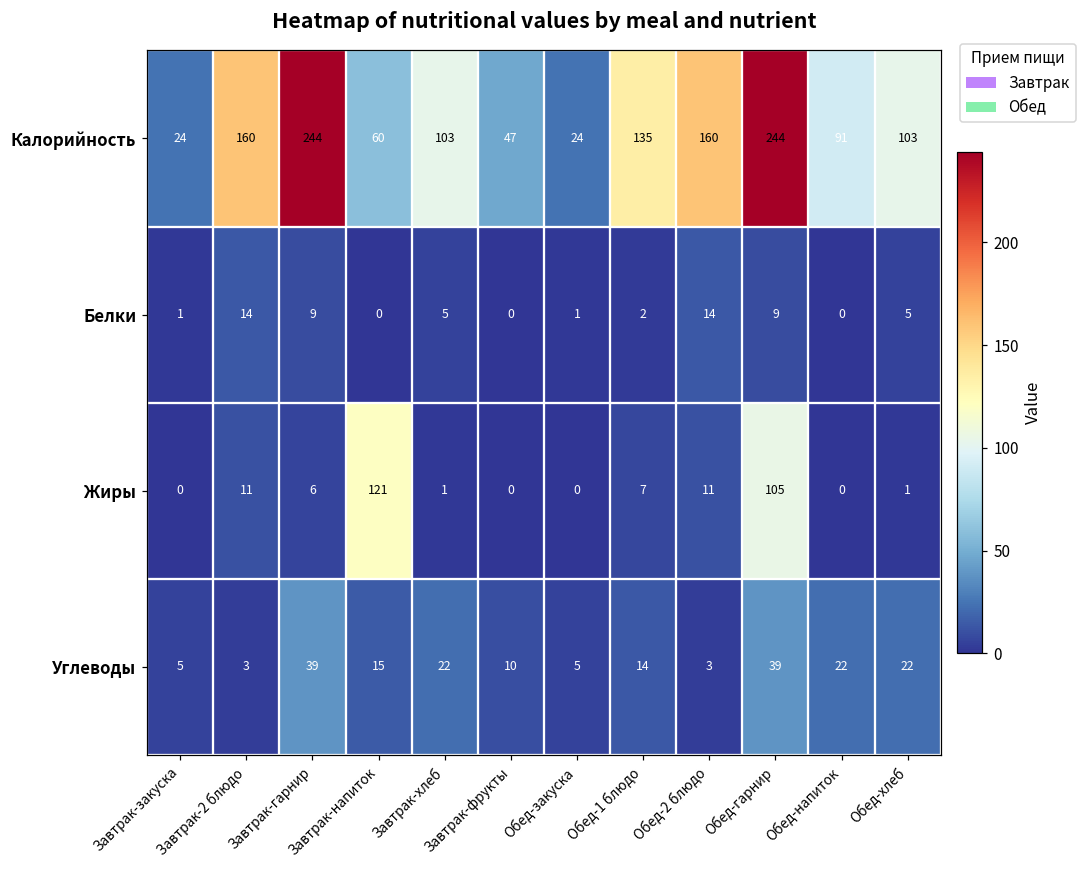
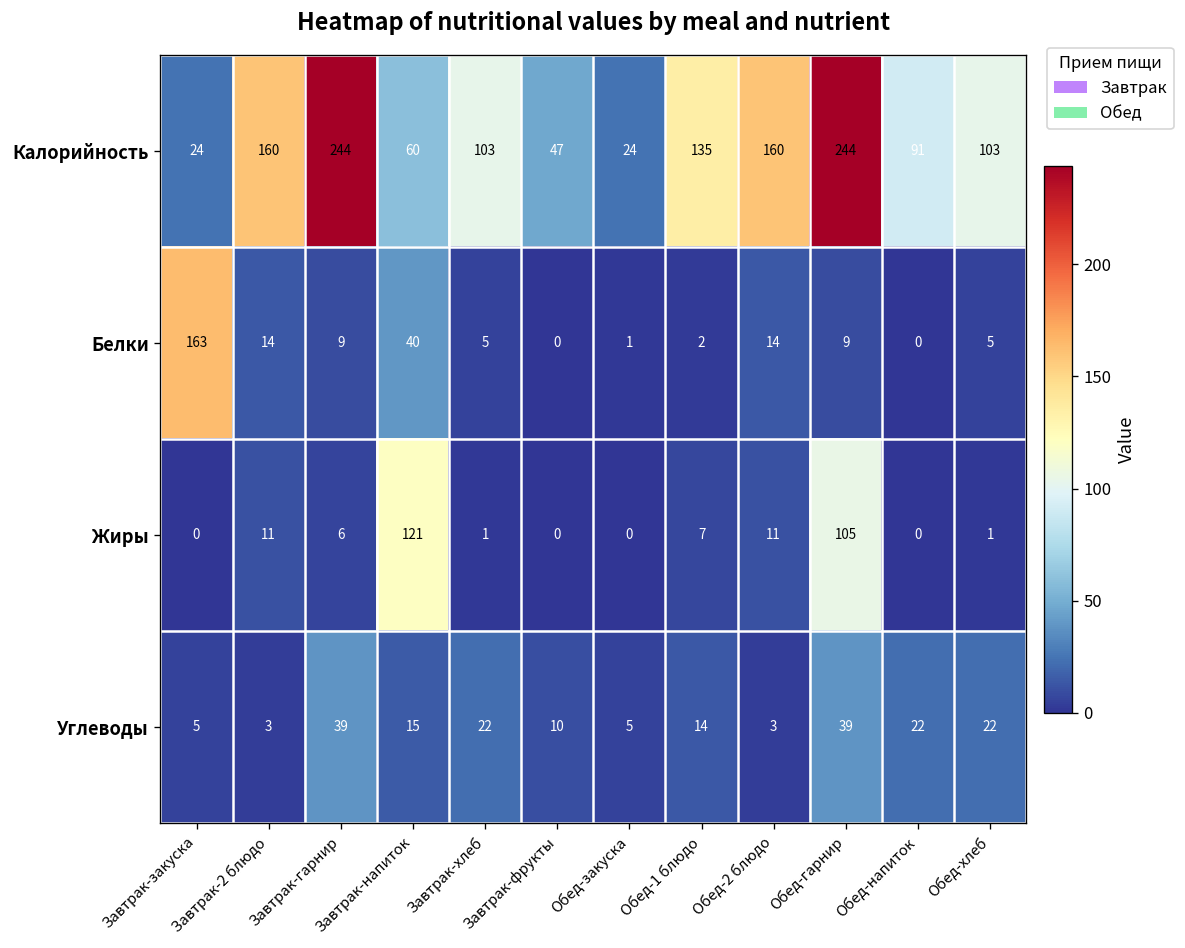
Белки, Завтрак-закуска: 1 -> 163
Белки, Завтрак-напиток: 0 -> 40
